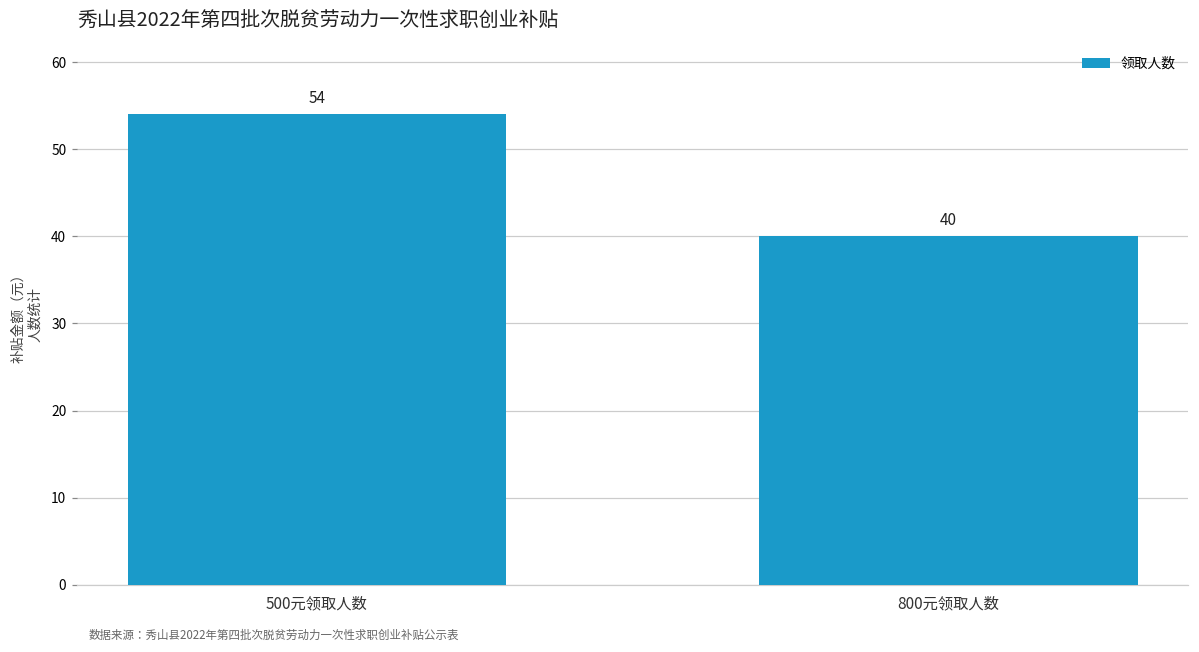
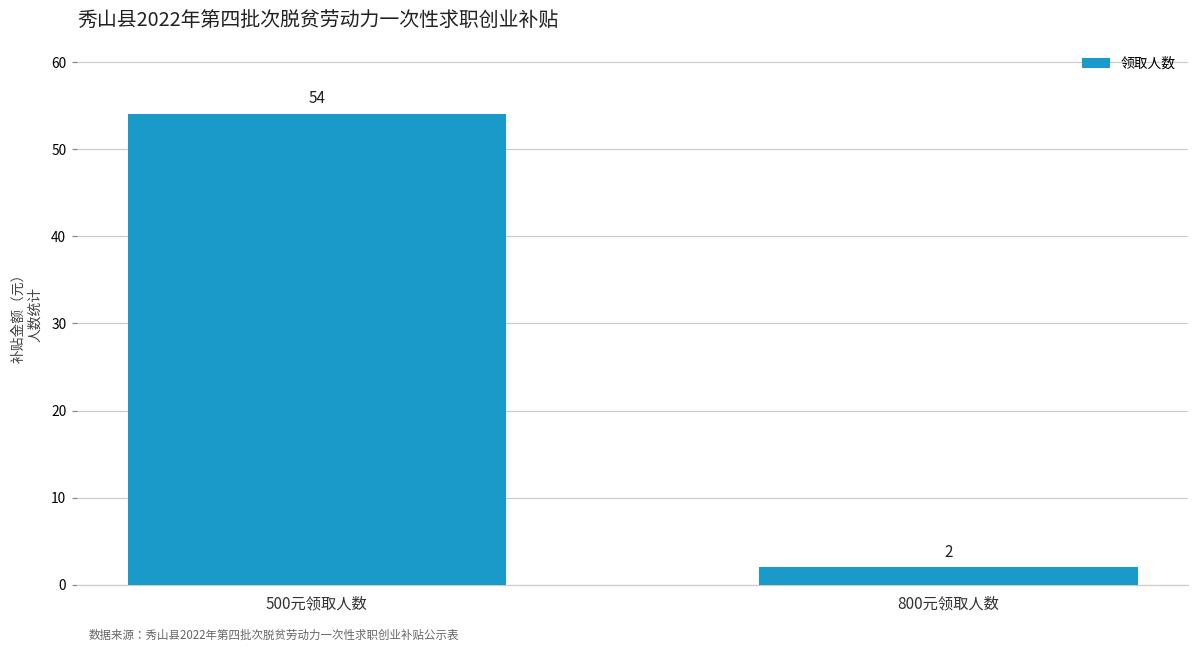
800元领取人数: 40 -> 2
